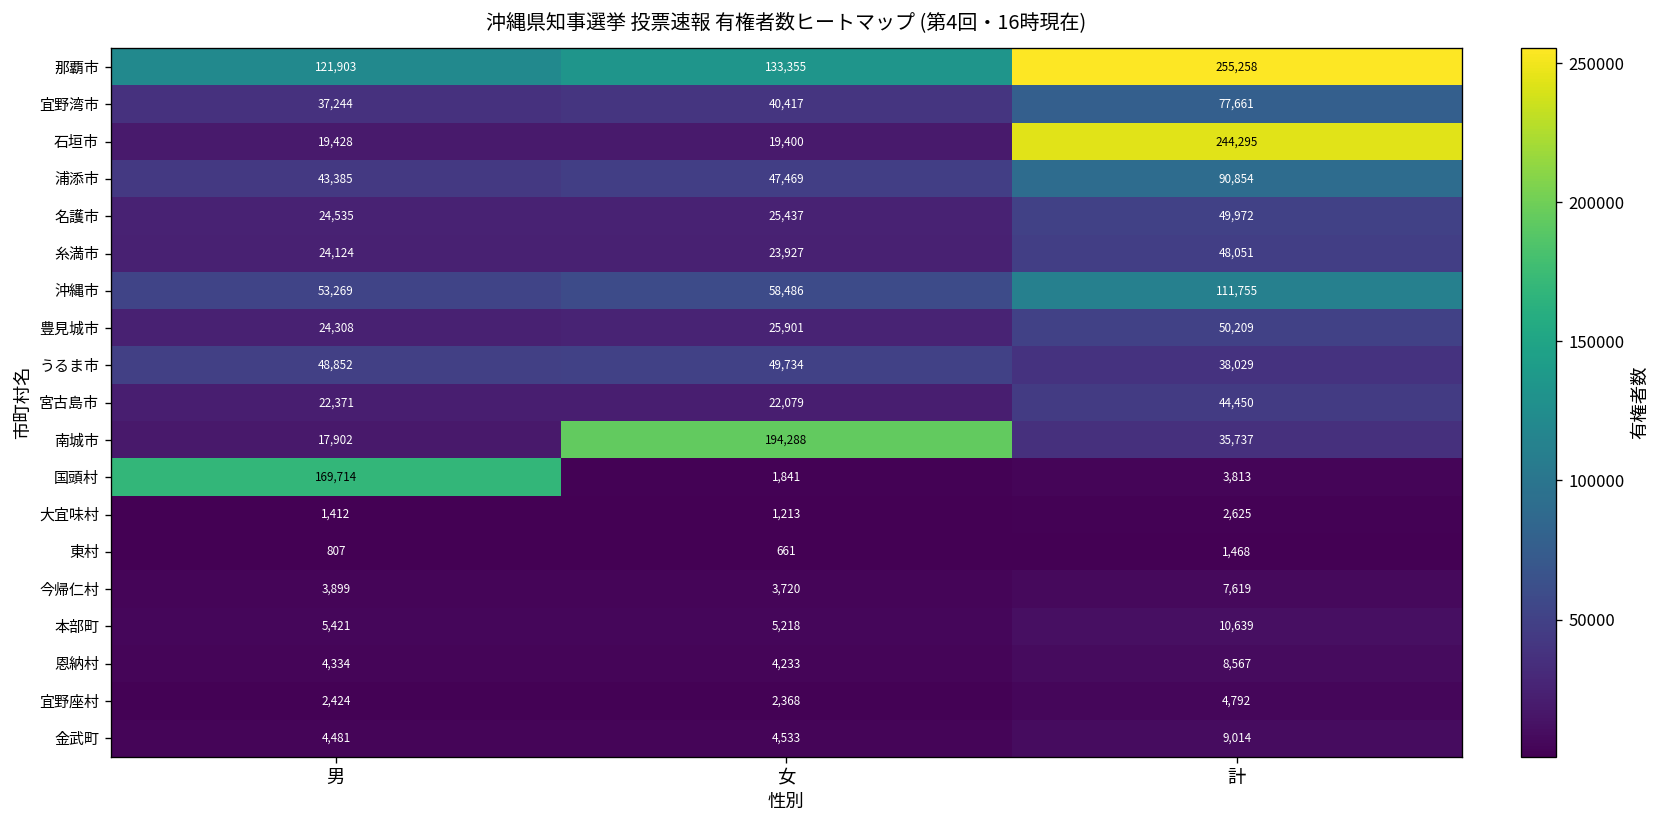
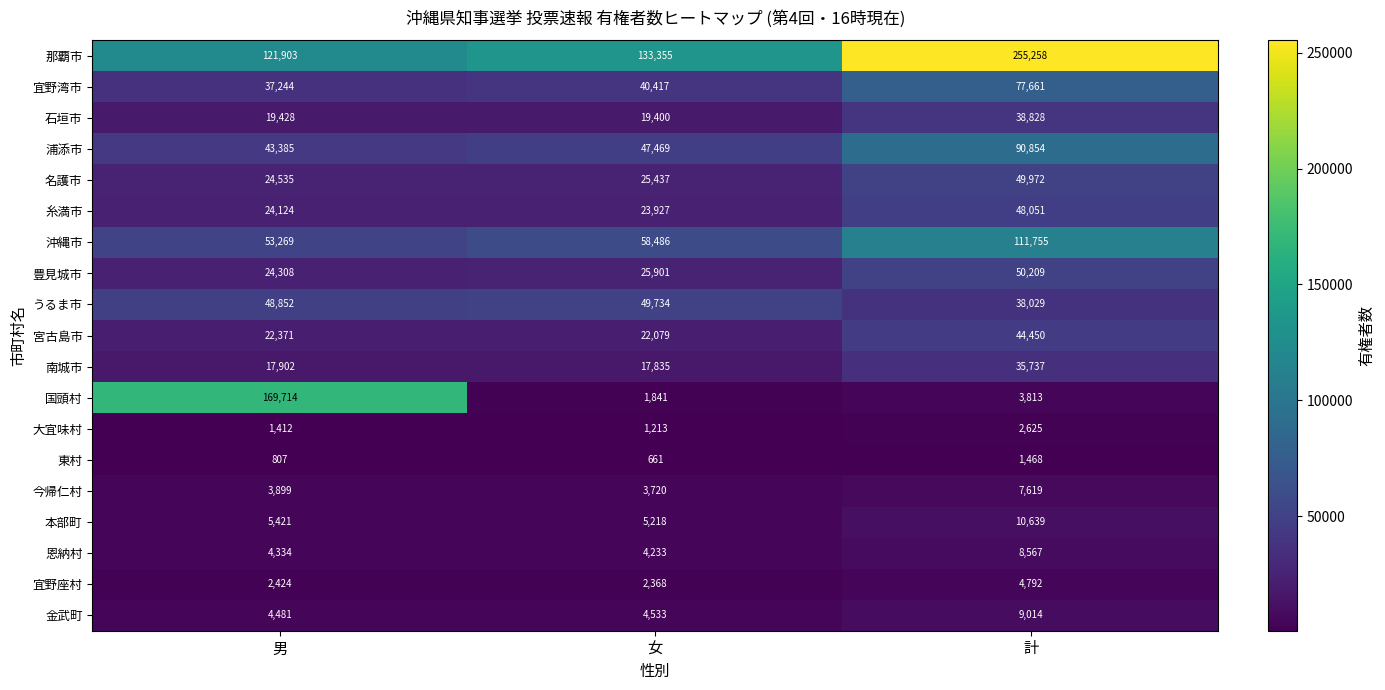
石垣市, 計: 244,295 -> 38,828
南城市, 女: 194,288 -> 17,835
